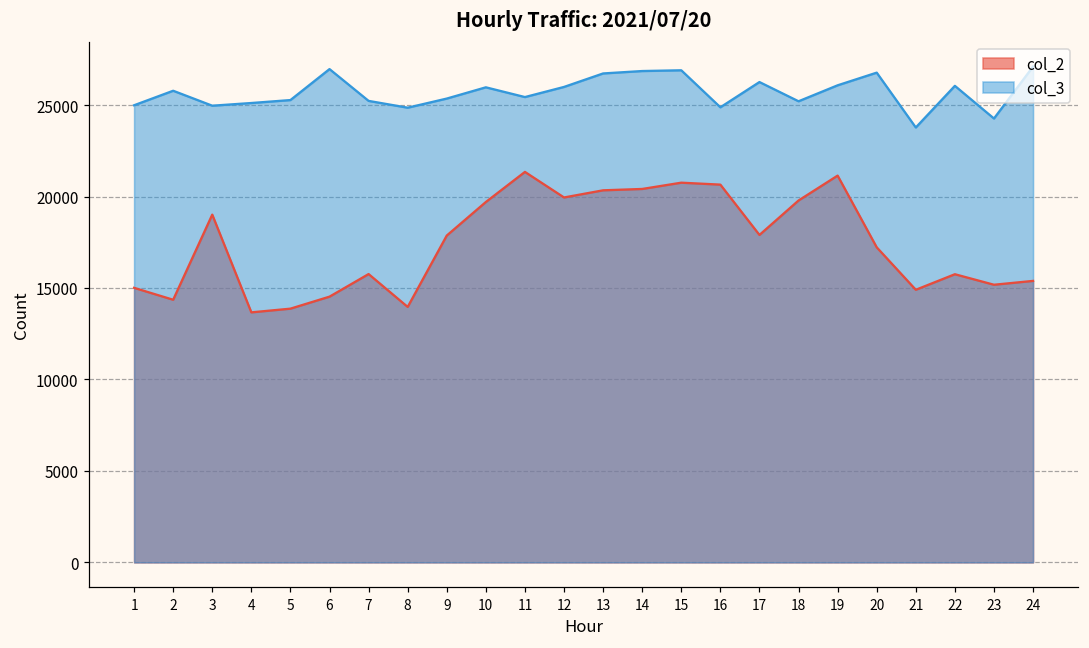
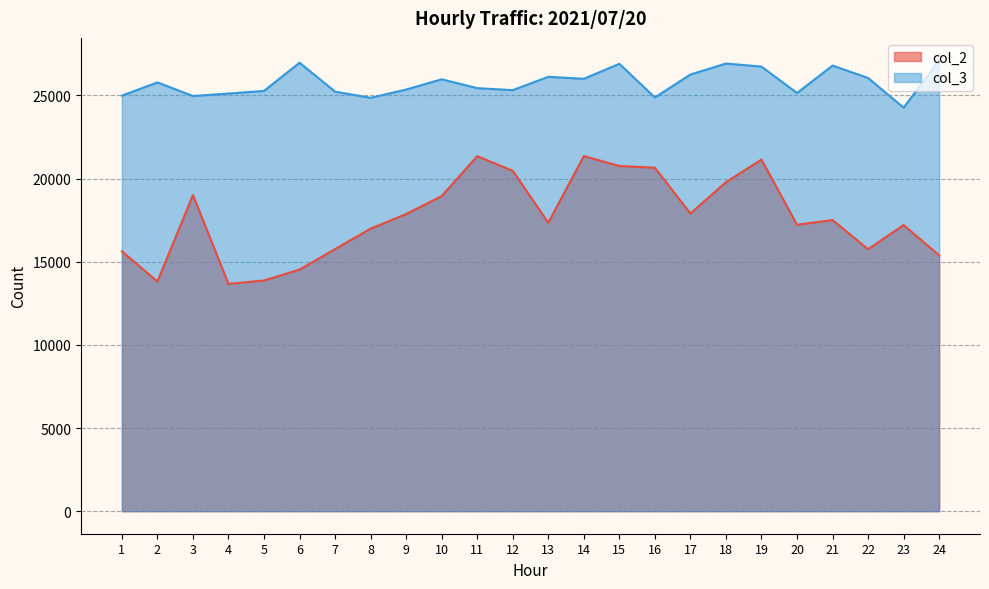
col_2, 1: 15000 -> 15600
col_2, 2: 14400 -> 13800
col_2, 8: 14000 -> 17000
col_2, 10: 19700 -> 18900
col_2, 12: 19900 -> 20500
col_3, 12: 26000 -> 25300
col_2, 13: 20300 -> 17300
col_3, 13: 26700 -> 26100
col_2, 14: 20400 -> 21400
col_3, 14: 26900 -> 26000
col_3, 18: 25200 -> 26900
col_3, 19: 26100 -> 26700
col_3, 20: 26800 -> 25100
col_2, 21: 14900 -> 17500
col_3, 21: 23800 -> 26800
col_2, 23: 15200 -> 17200
